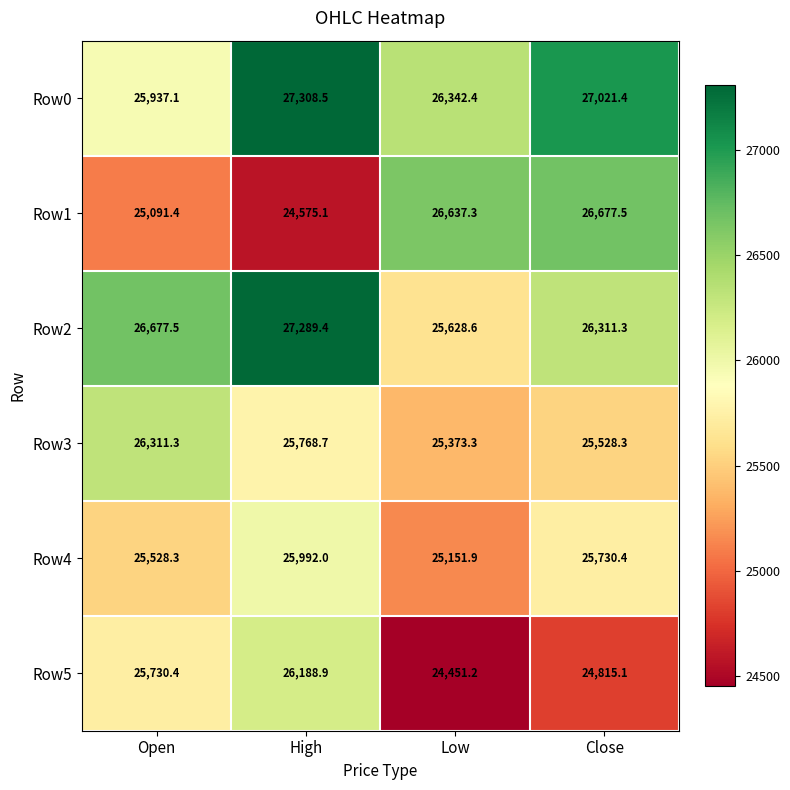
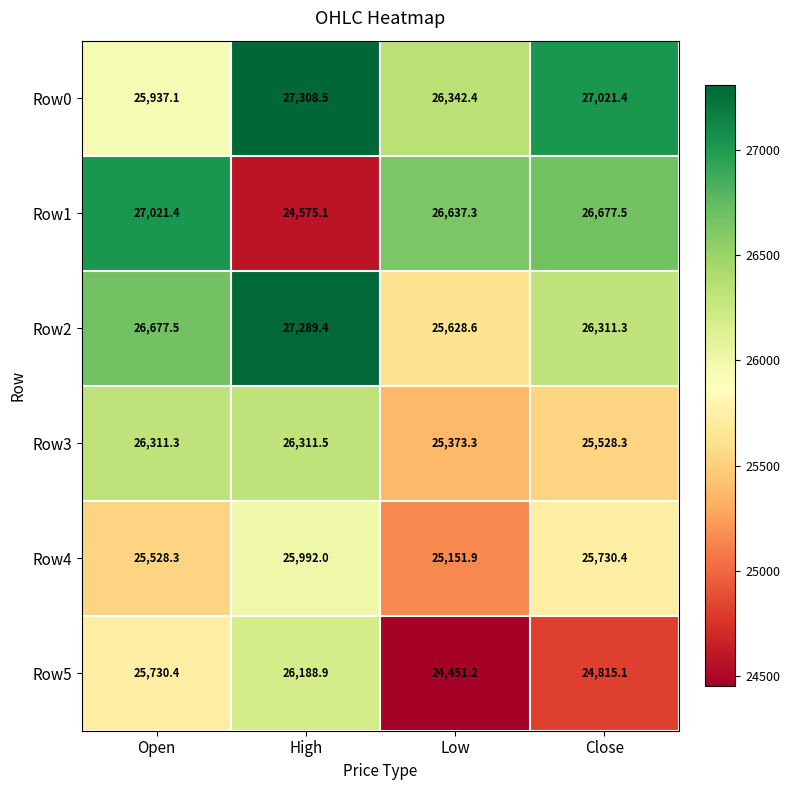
Row1, Open: 25,091.4 -> 27,021.4
Row3, High: 25,768.7 -> 26,311.5
